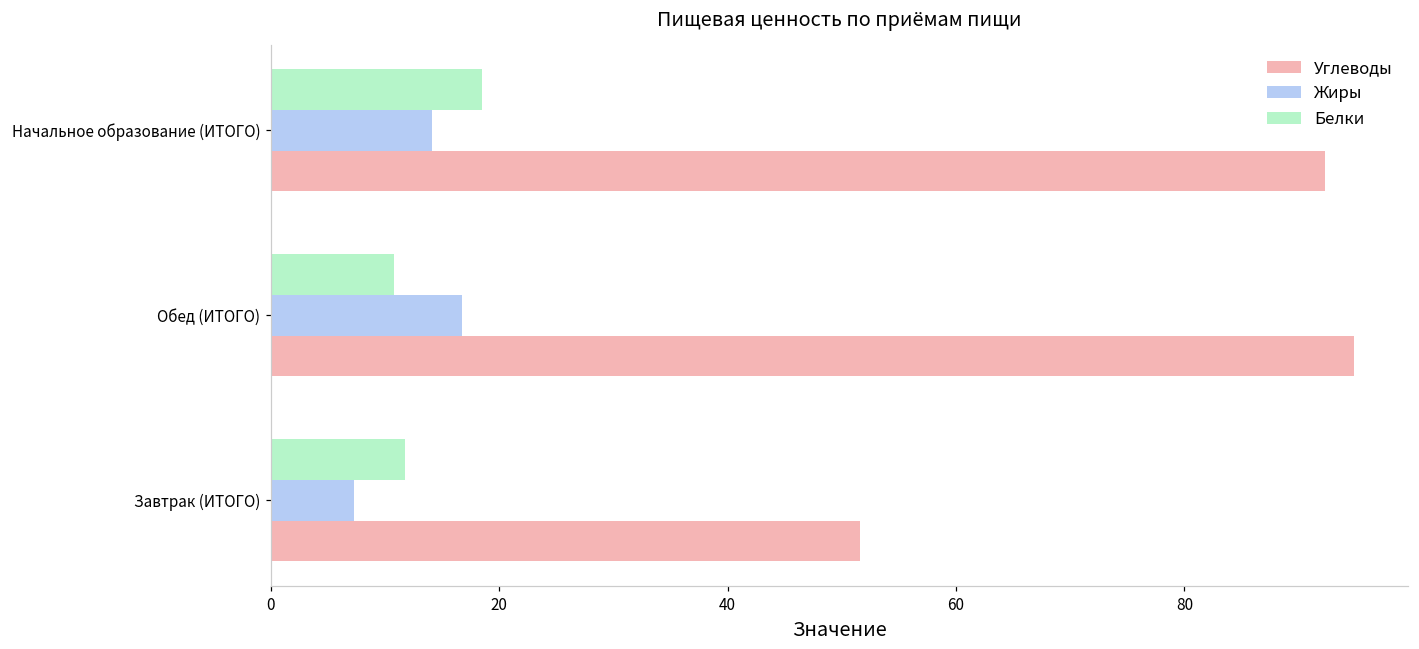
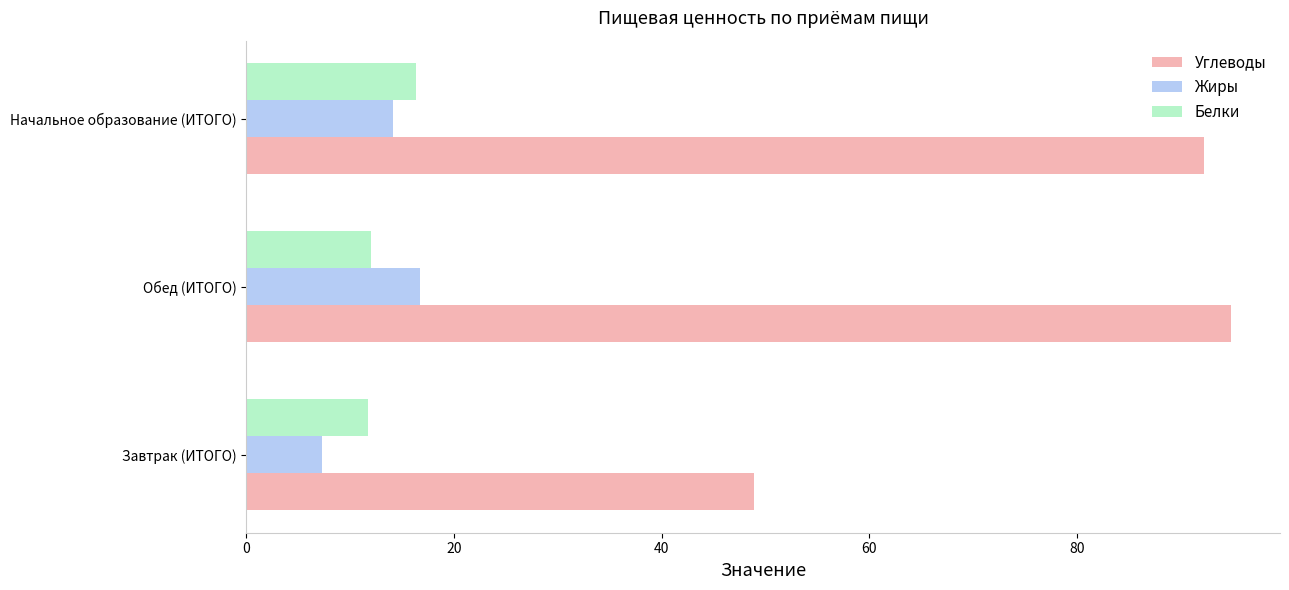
Белки, Начальное образование (ИТОГО): 18.5 -> 16.3
Белки, Обед (ИТОГО): 10.7 -> 12.1
Углеводы, Завтрак (ИТОГО): 51.6 -> 48.9
